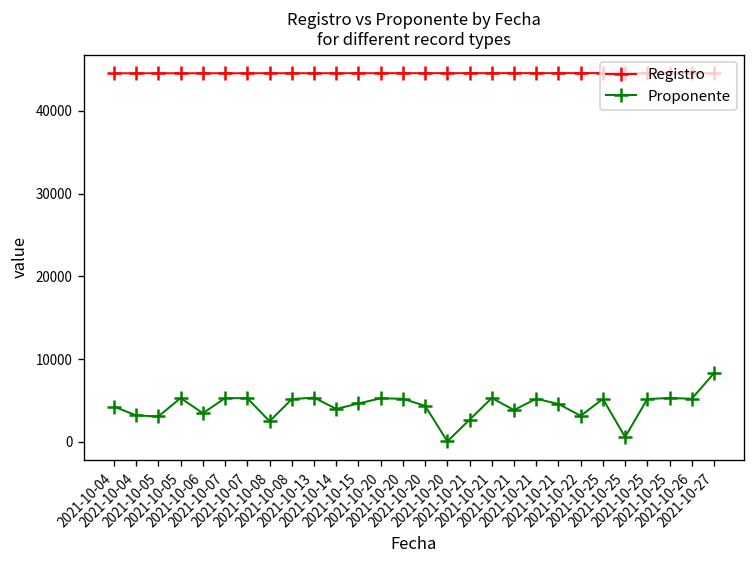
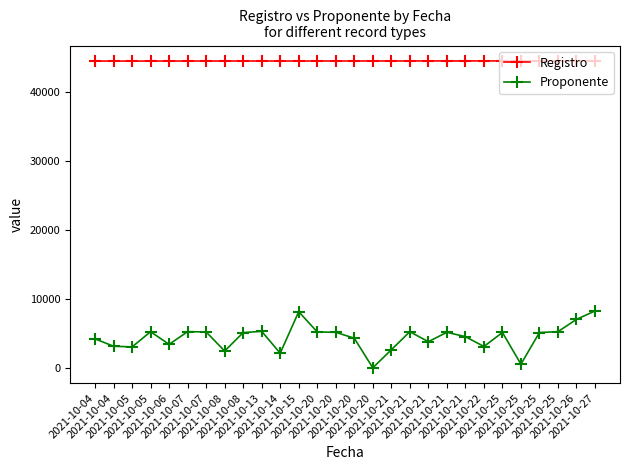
Proponente, 2021-10-14: 4000 -> 2000
Proponente, 2021-10-15: 5000 -> 8000
Proponente, 2021-10-26: 5000 -> 7000
